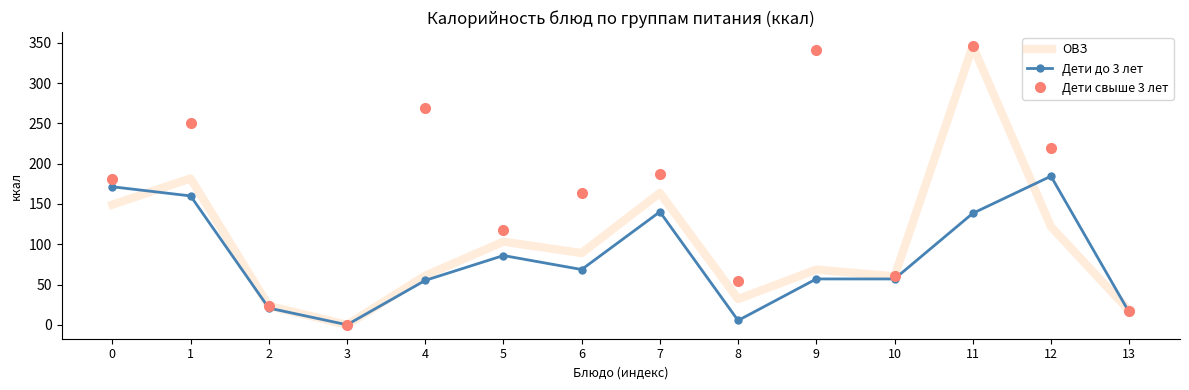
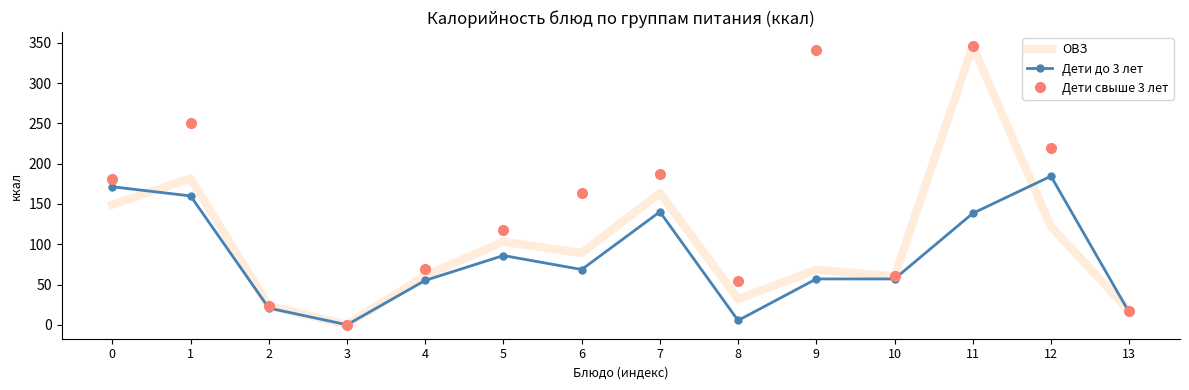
Дети свыше 3 лет, 4: 270 -> 70
